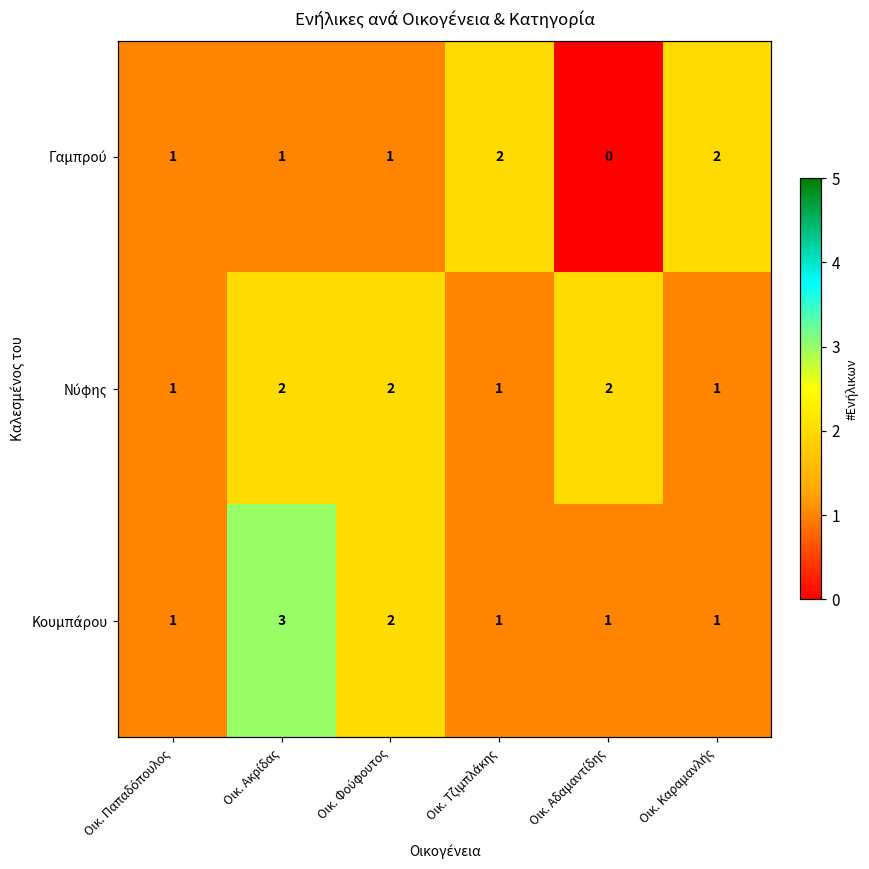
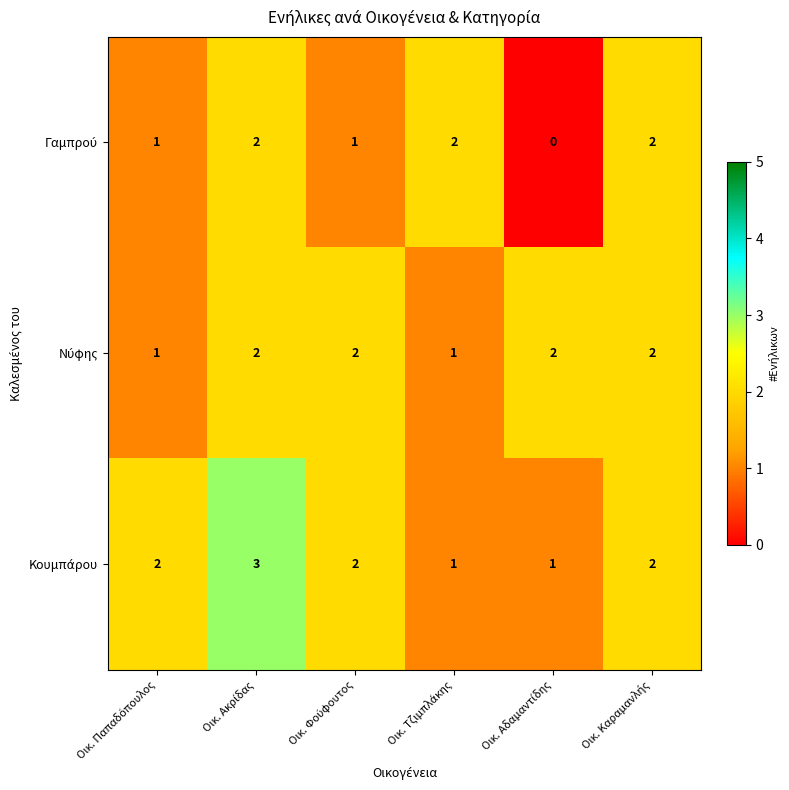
Γαμπρού, Οικ. Ακρίδας: 1 -> 2
Νύφης, Οικ. Καραμανλής: 1 -> 2
Κουμπάρου, Οικ. Παπαδόπουλος: 1 -> 2
Κουμπάρου, Οικ. Καραμανλής: 1 -> 2
